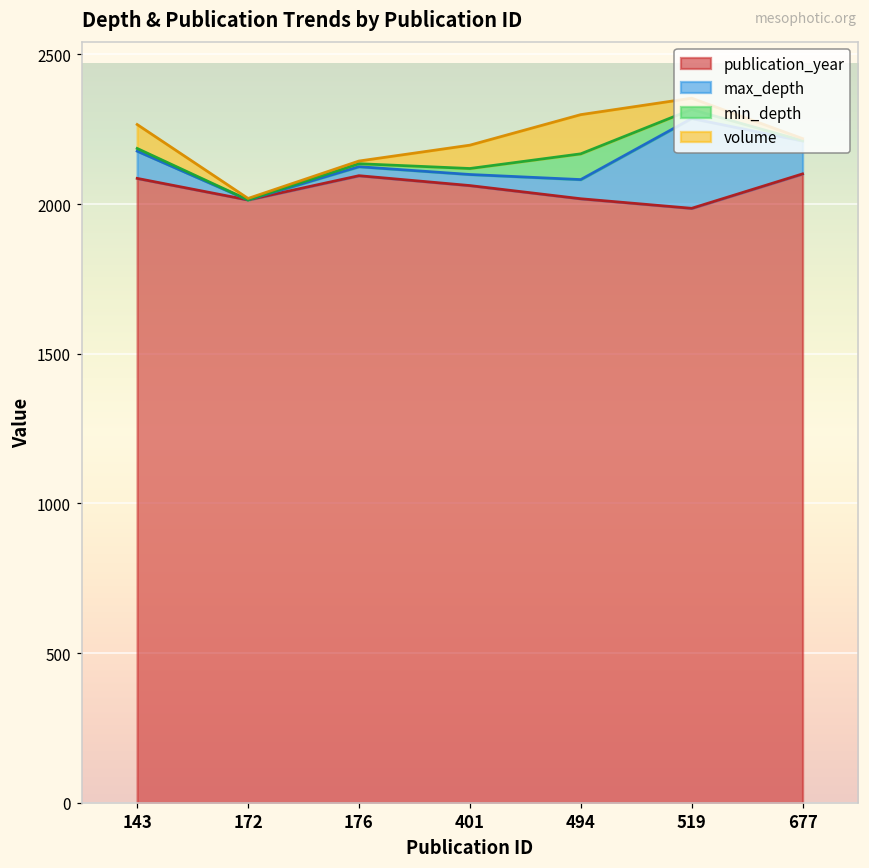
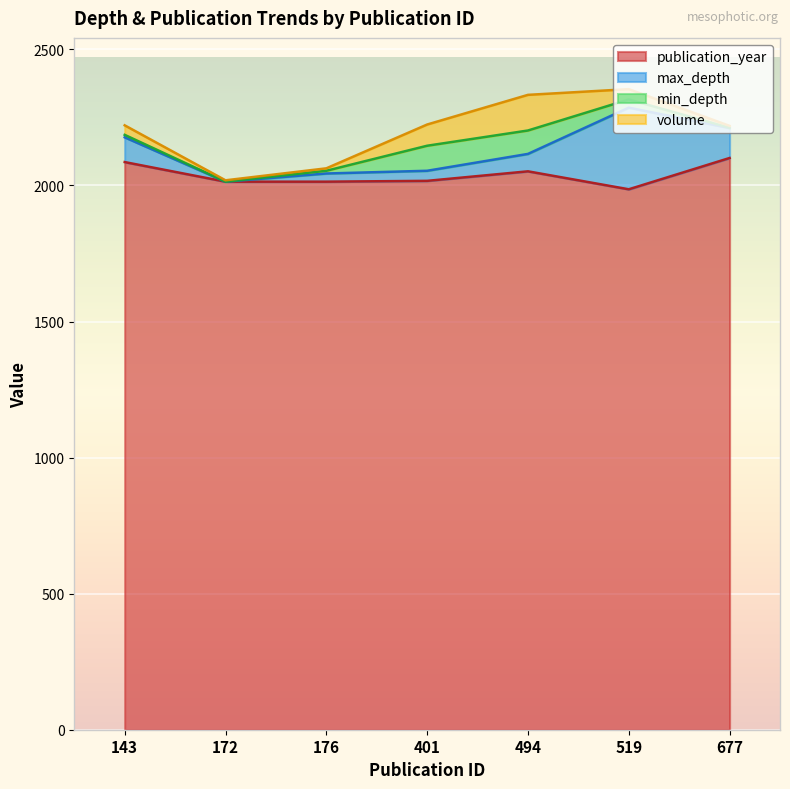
volume, 143: 80 -> 40
publication_year, 176: 2100 -> 2010
publication_year, 401: 2060 -> 2020
min_depth, 401: 20 -> 90
publication_year, 494: 2020 -> 2050
